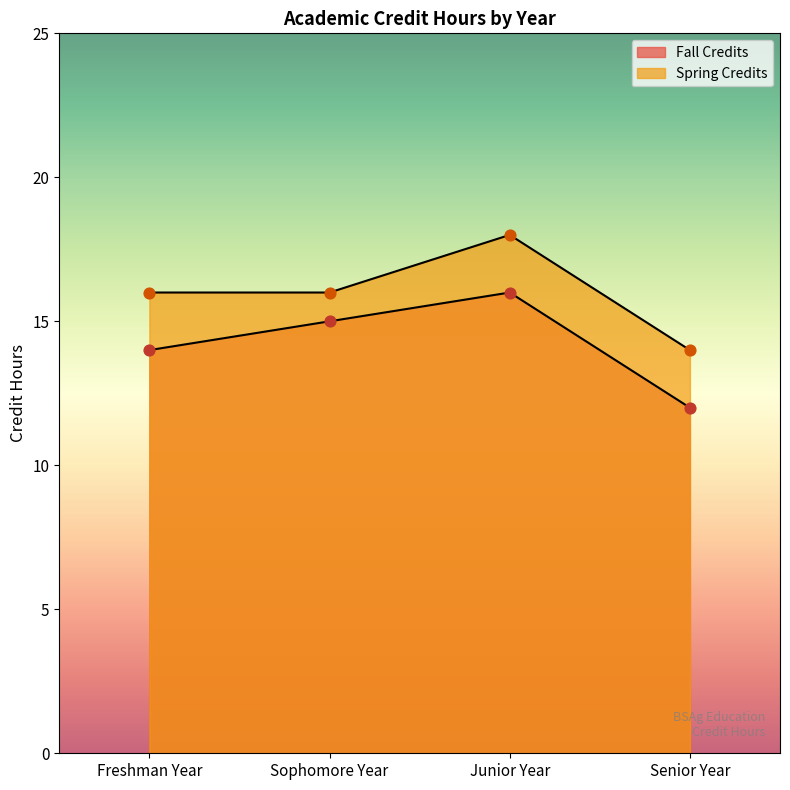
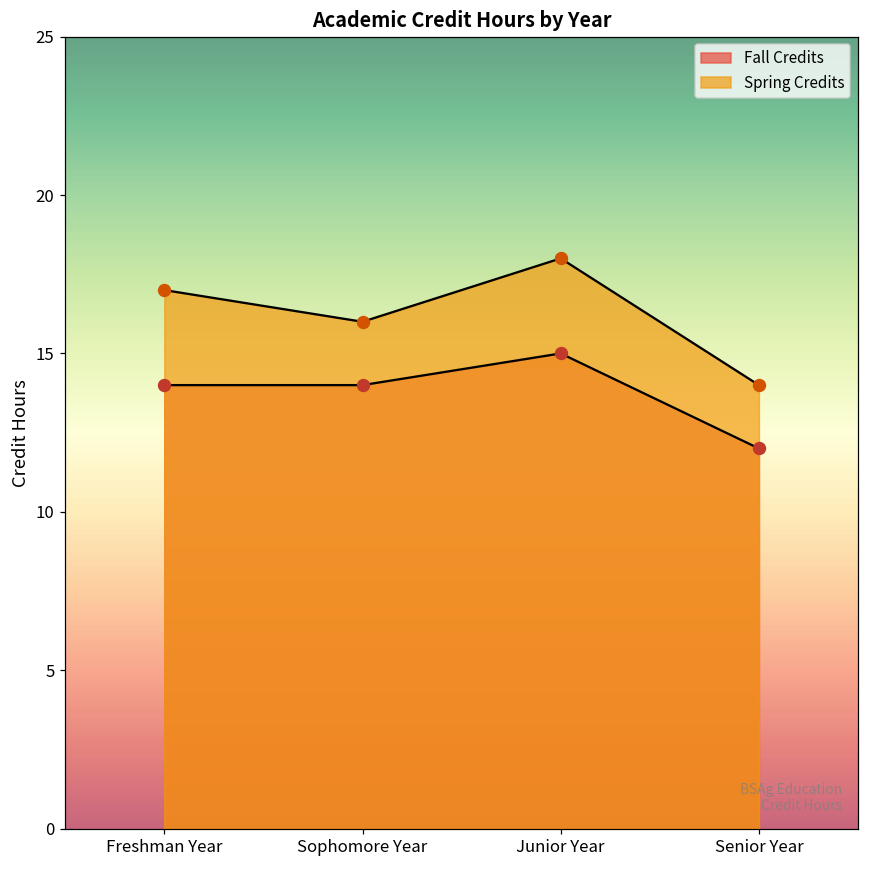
Spring Credits, Freshman Year: 16 -> 17
Fall Credits, Sophomore Year: 15 -> 14
Fall Credits, Junior Year: 16 -> 15
